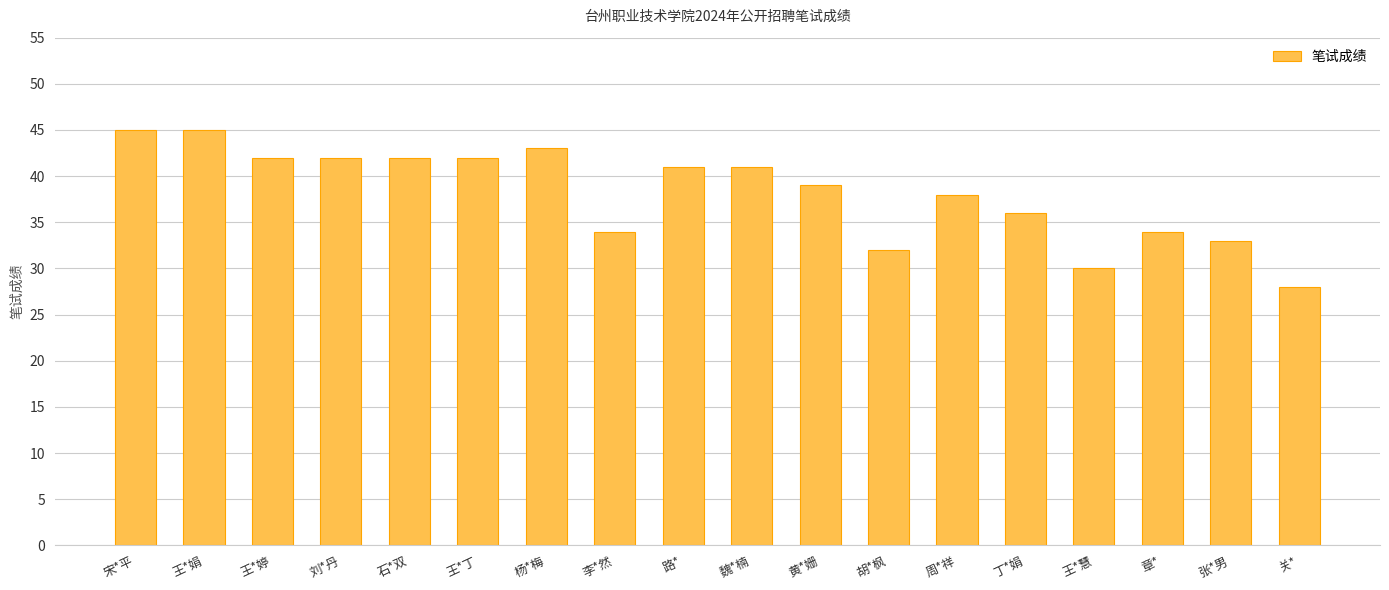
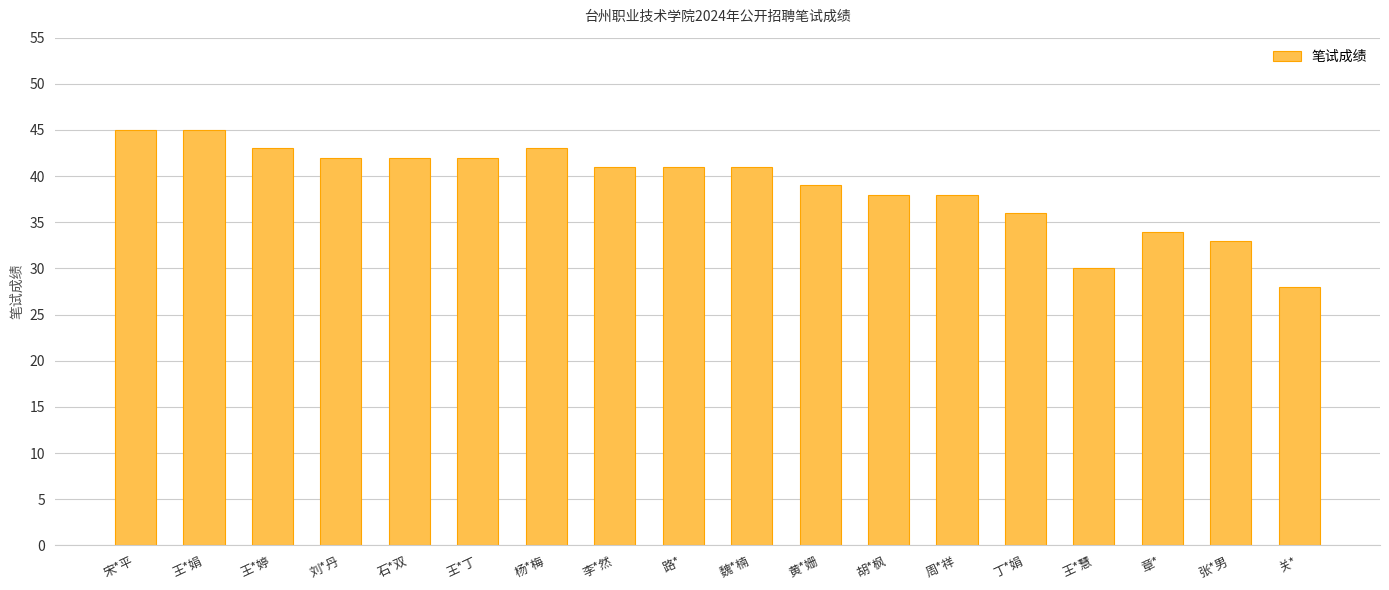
王*婷: 42 -> 43
李*然: 34 -> 41
胡*枫: 32 -> 38
